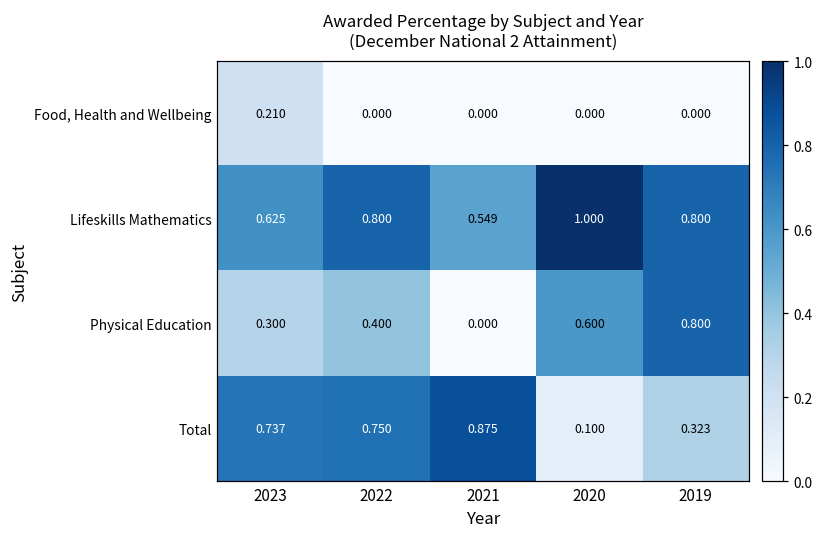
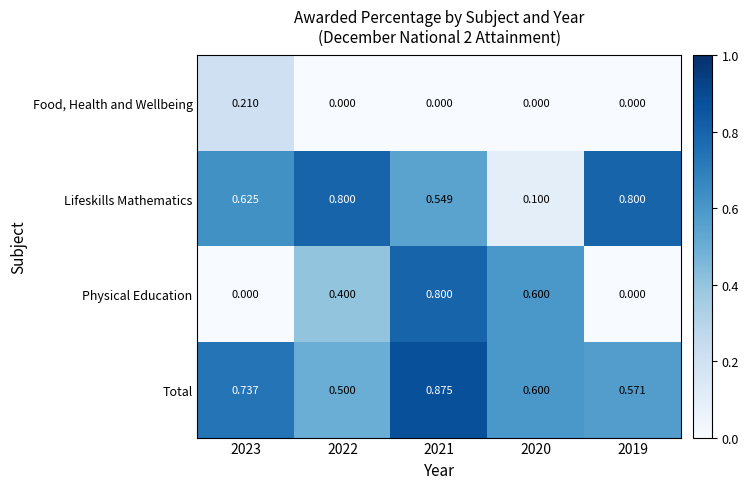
Lifeskills Mathematics, 2020: 1.000 -> 0.100
Physical Education, 2023: 0.300 -> 0.000
Physical Education, 2021: 0.000 -> 0.800
Physical Education, 2019: 0.800 -> 0.000
Total, 2022: 0.750 -> 0.500
Total, 2020: 0.100 -> 0.600
Total, 2019: 0.323 -> 0.571
